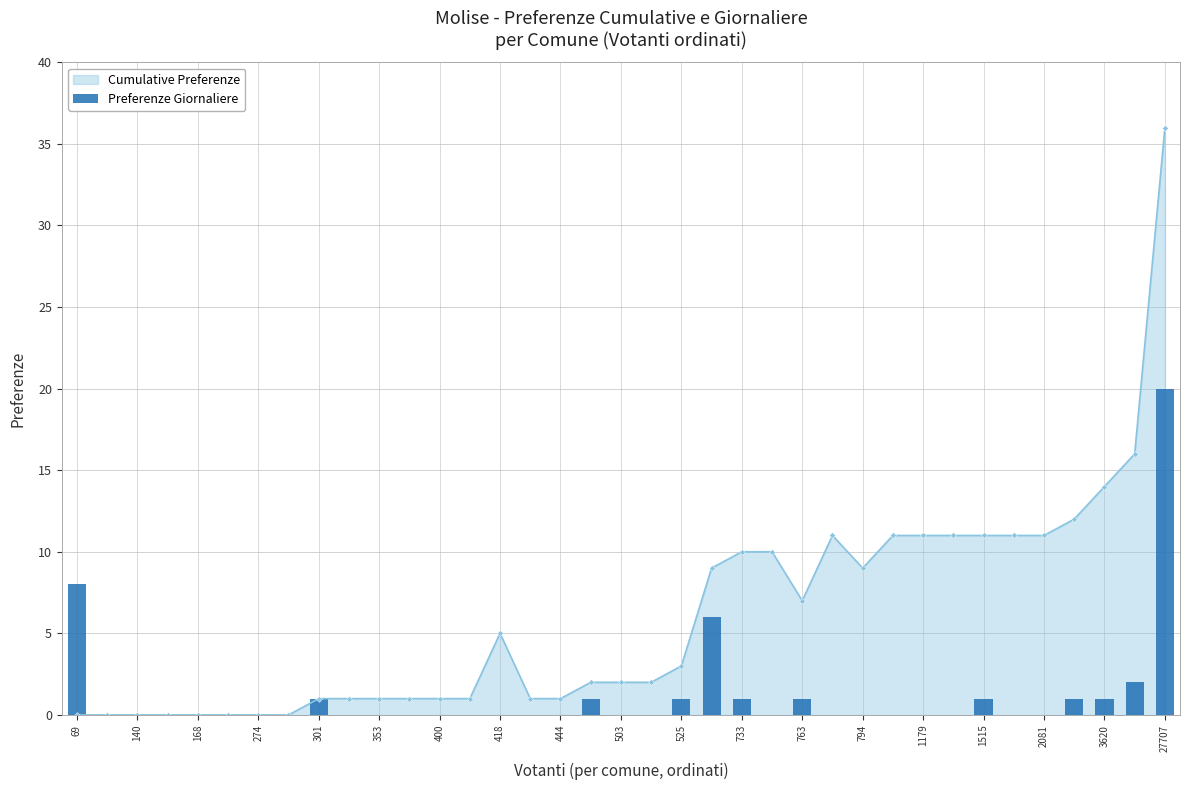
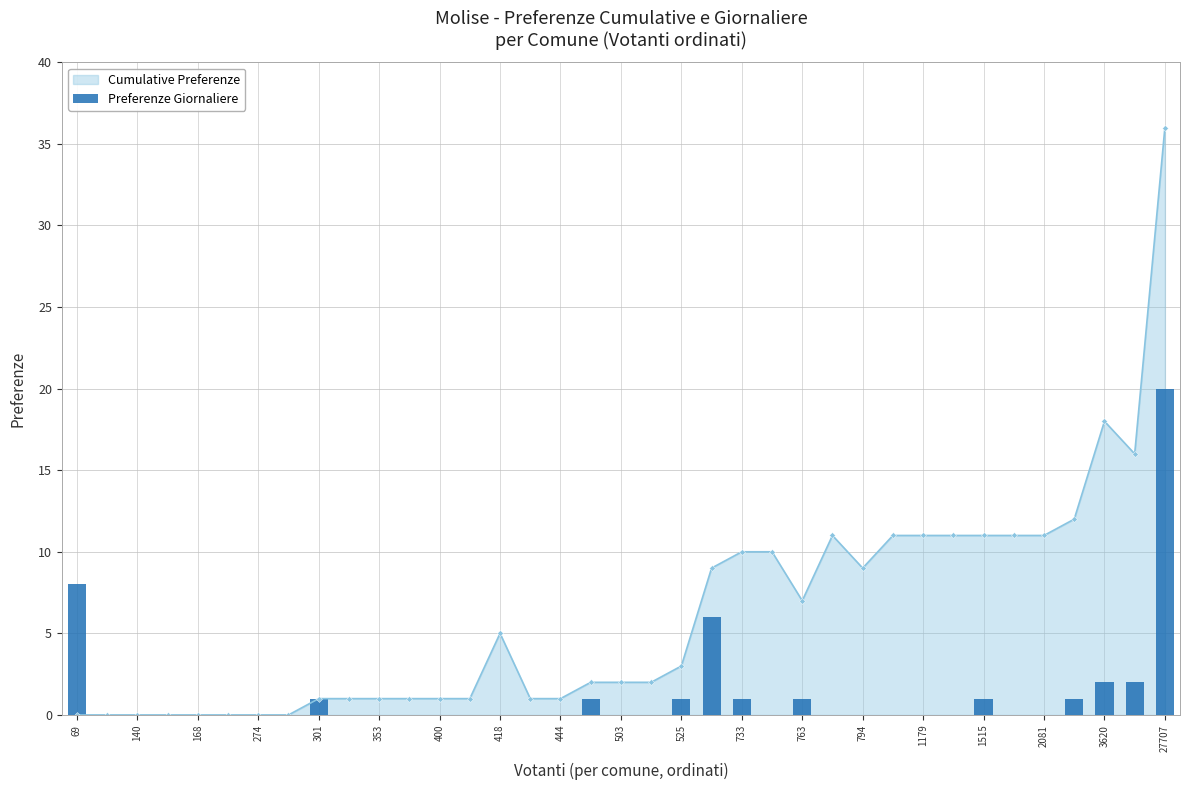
Cumulative Preferenze, 3620: 14 -> 18
Preferenze Giornaliere, 3620: 1 -> 2
